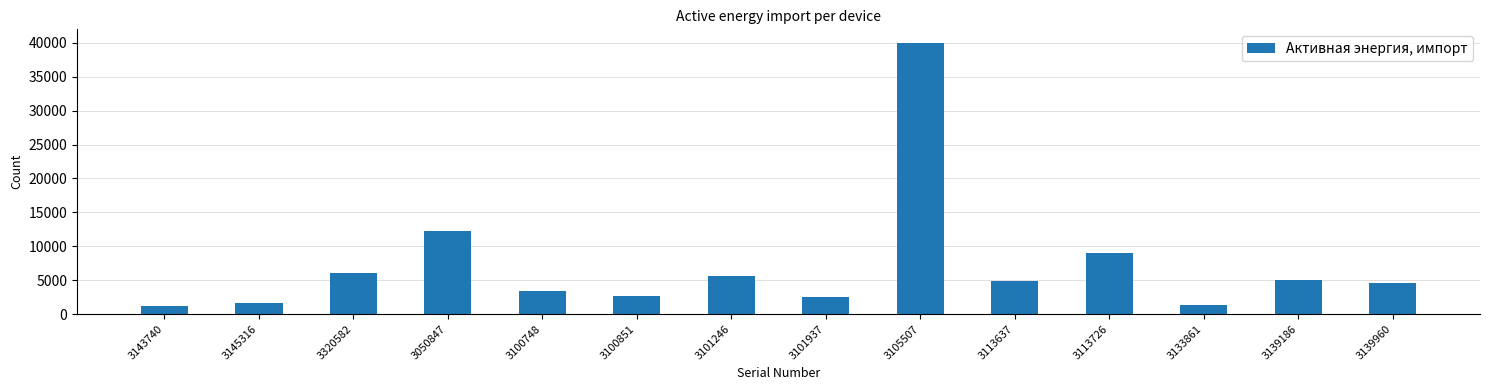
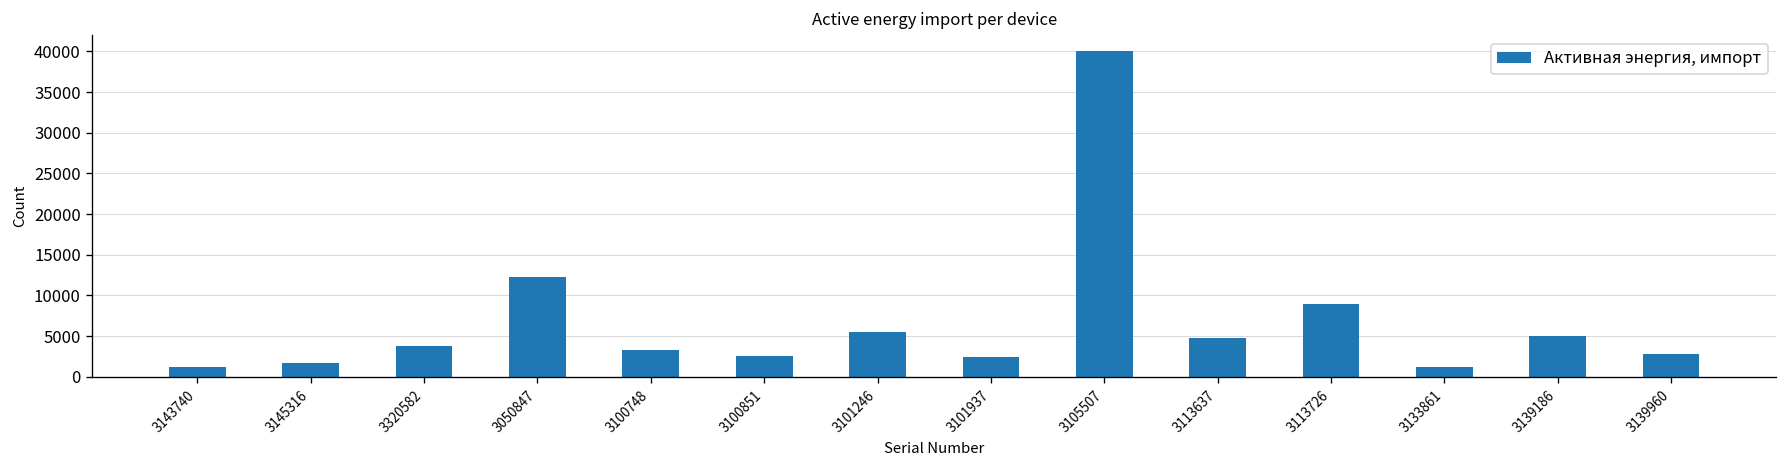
3320582: 6000 -> 4000
3139960: 5000 -> 3000
